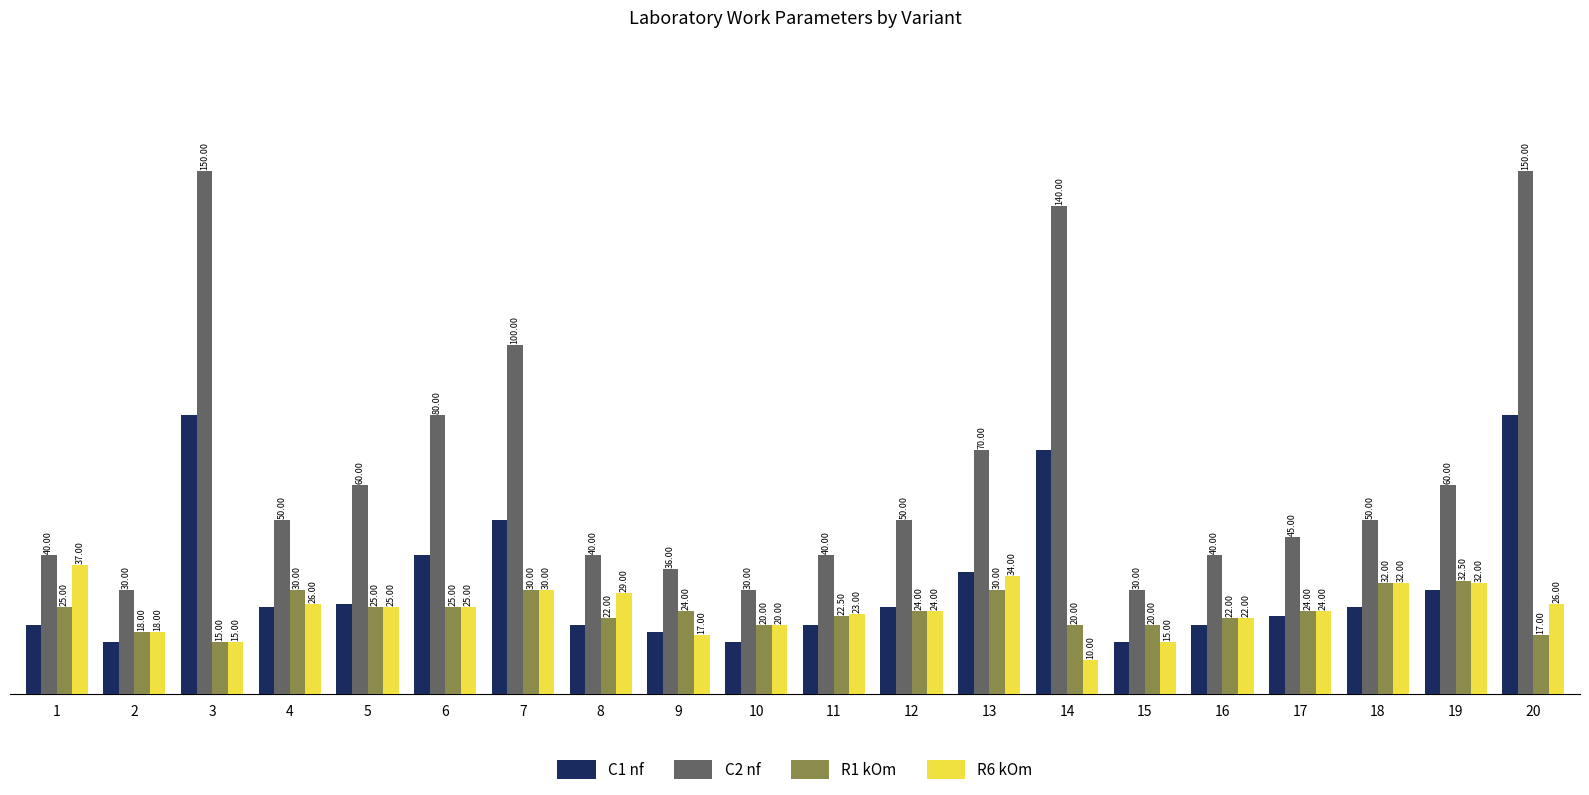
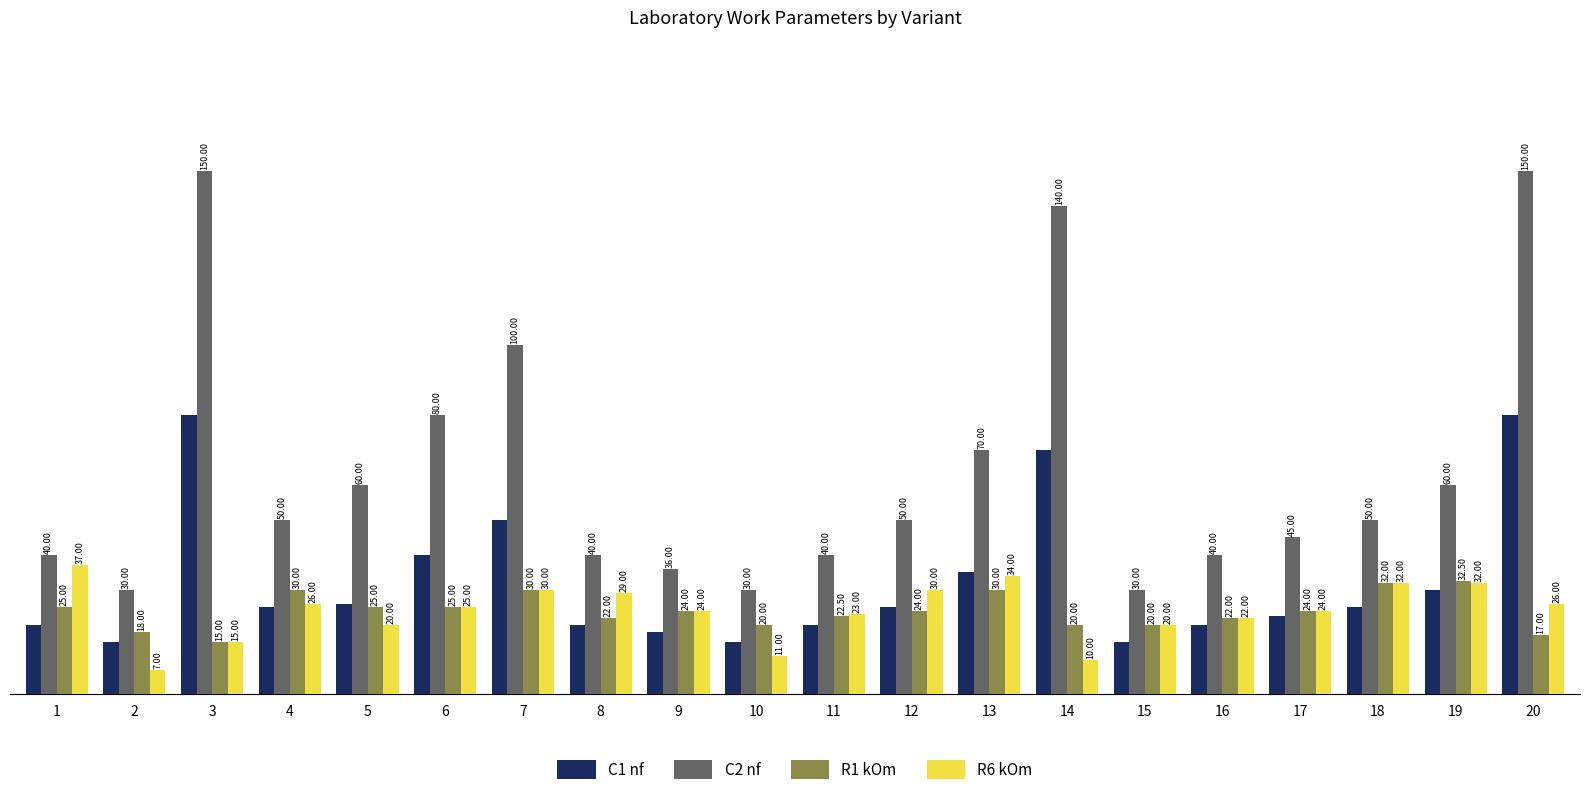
R6 kOm, 2: 18.00 -> 7.00
R6 kOm, 5: 25.00 -> 20.00
R6 kOm, 9: 17.00 -> 24.00
R6 kOm, 10: 20.00 -> 11.00
R6 kOm, 12: 24.00 -> 30.00
R6 kOm, 15: 15.00 -> 20.00
